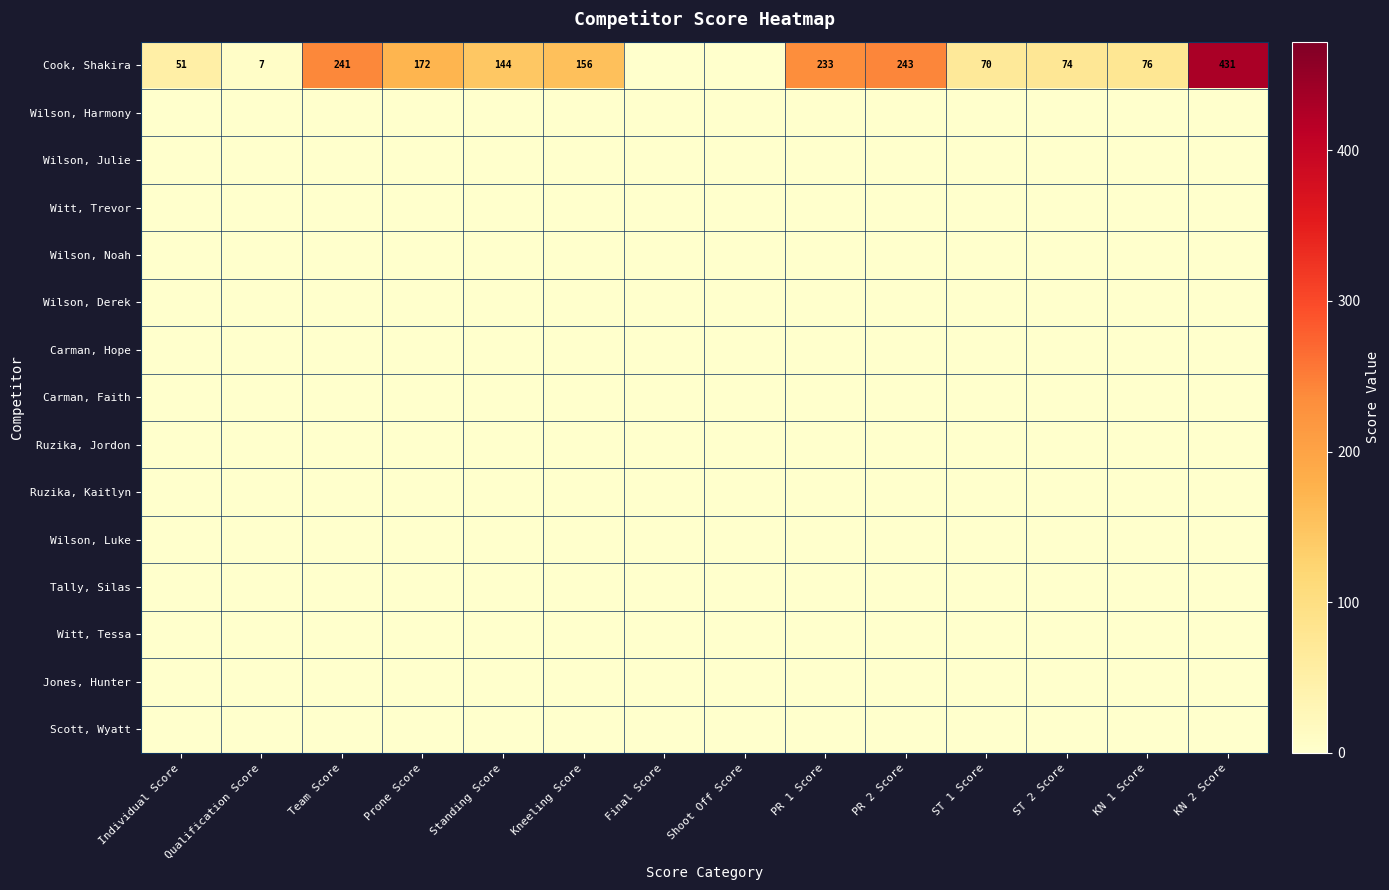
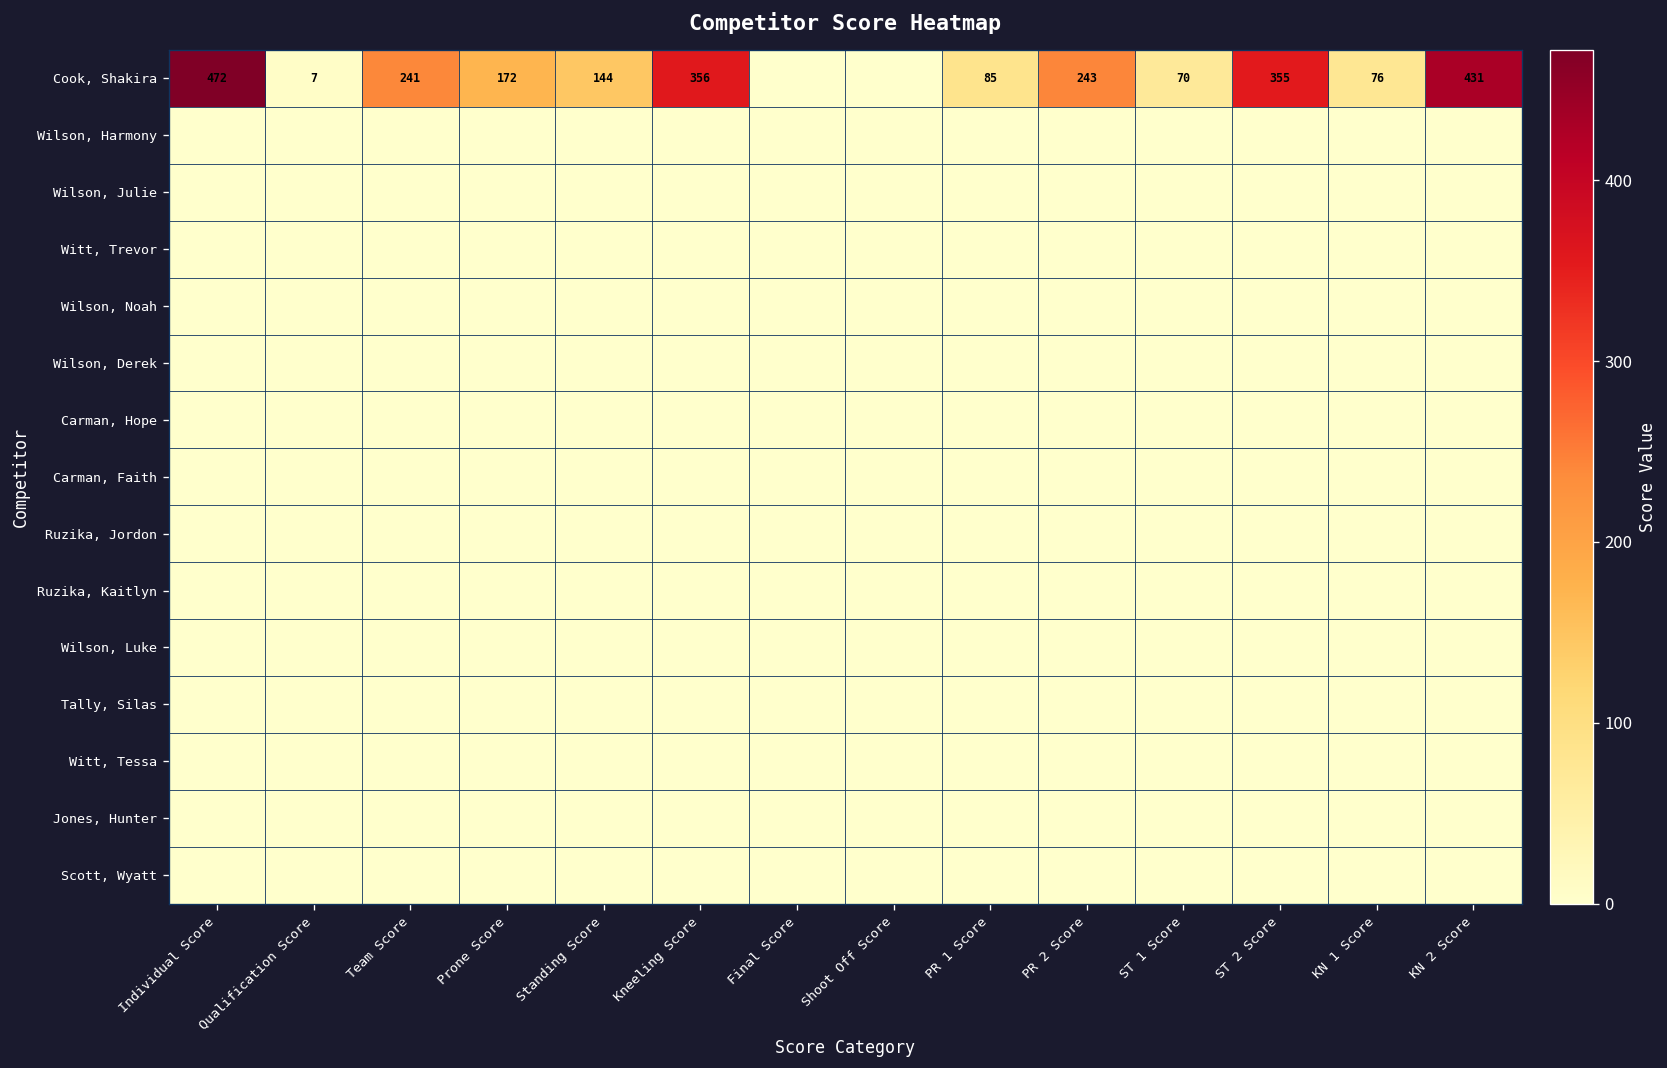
Cook, Shakira, Individual Score: 51 -> 472
Cook, Shakira, Kneeling Score: 156 -> 356
Cook, Shakira, PR 1 Score: 233 -> 85
Cook, Shakira, ST 2 Score: 74 -> 355
